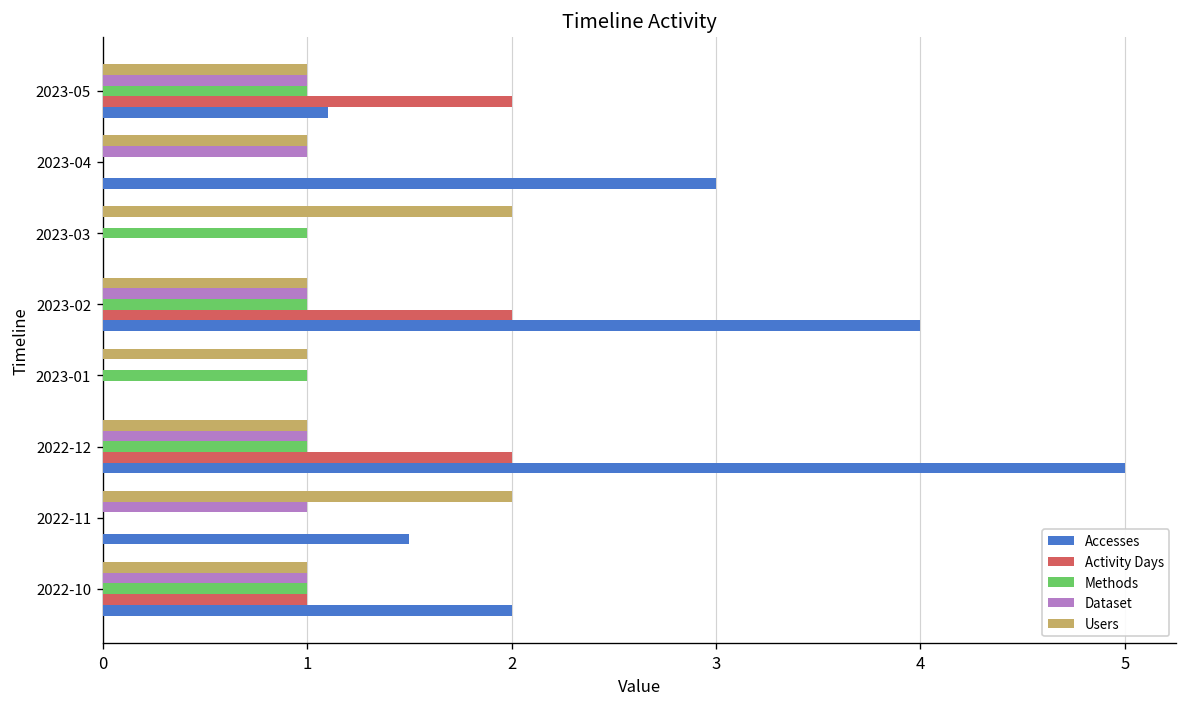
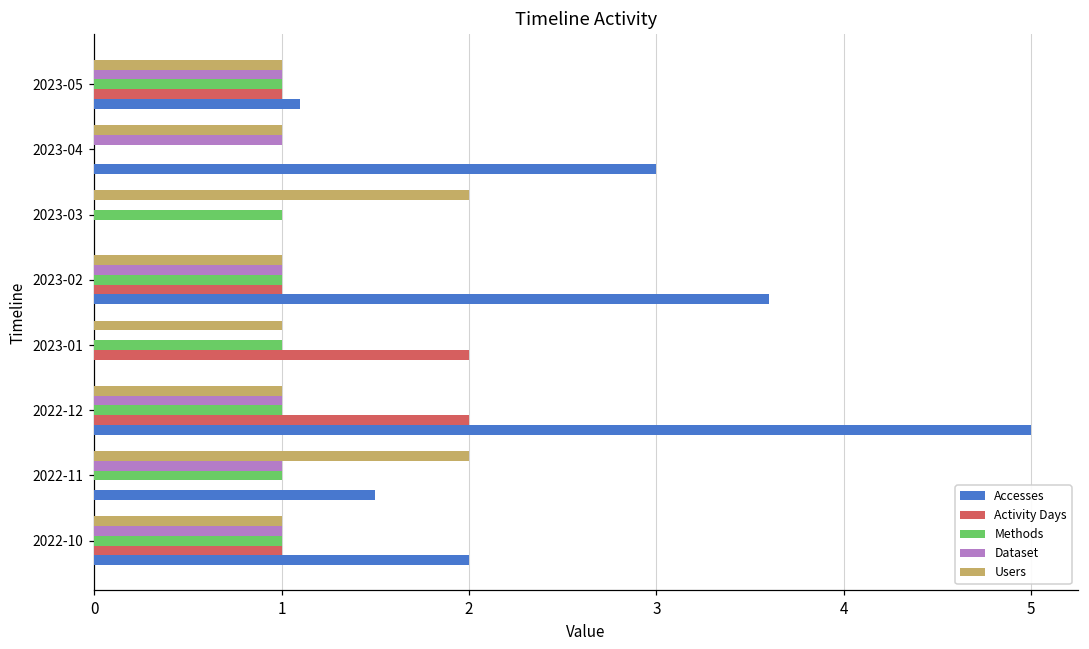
Activity Days, 2023-05: 2 -> 1
Activity Days, 2023-02: 2 -> 1
Accesses, 2023-02: 4.0 -> 3.6
Activity Days, 2023-01: 0 -> 2
Methods, 2022-11: 0 -> 1
